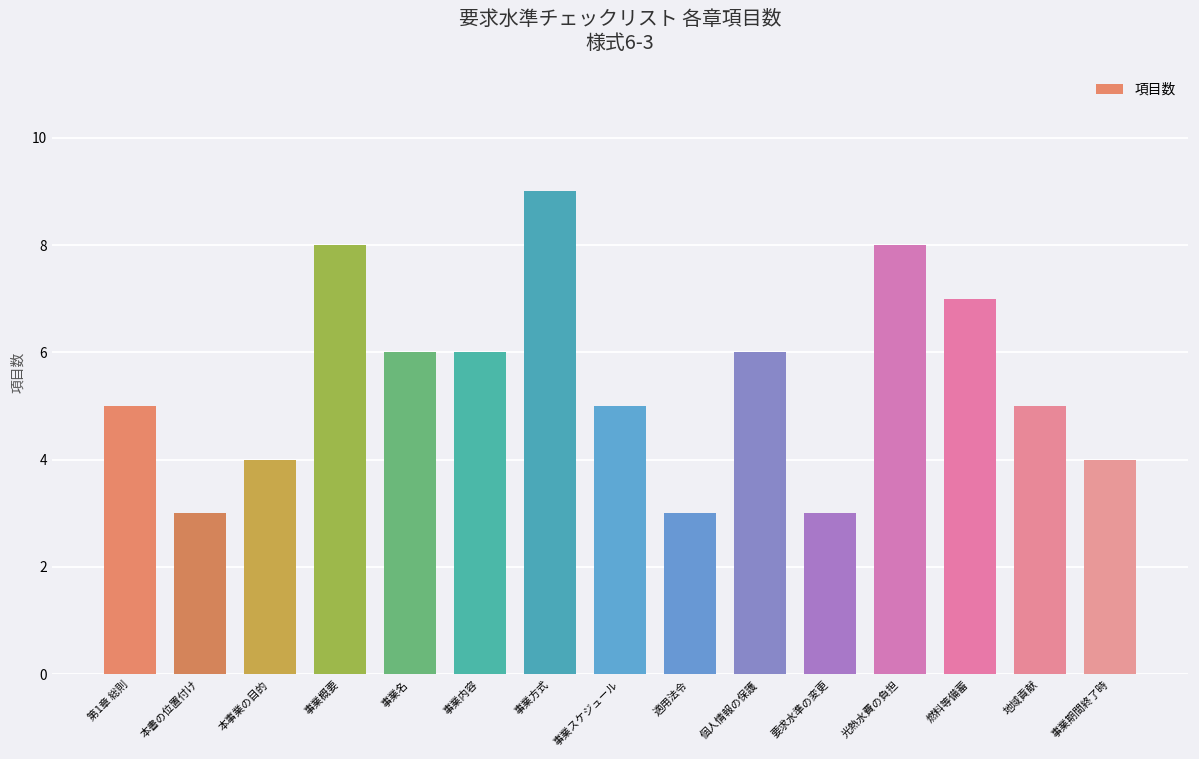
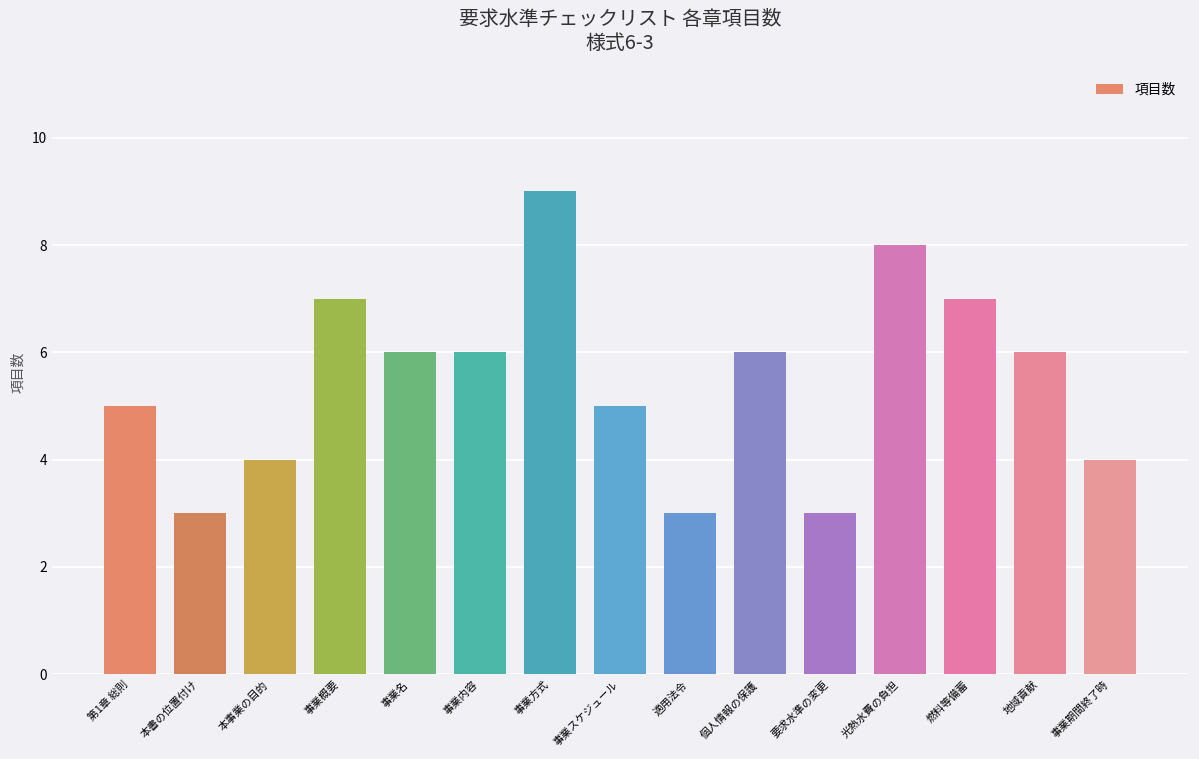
事業概要: 8 -> 7
地域貢献: 5 -> 6
